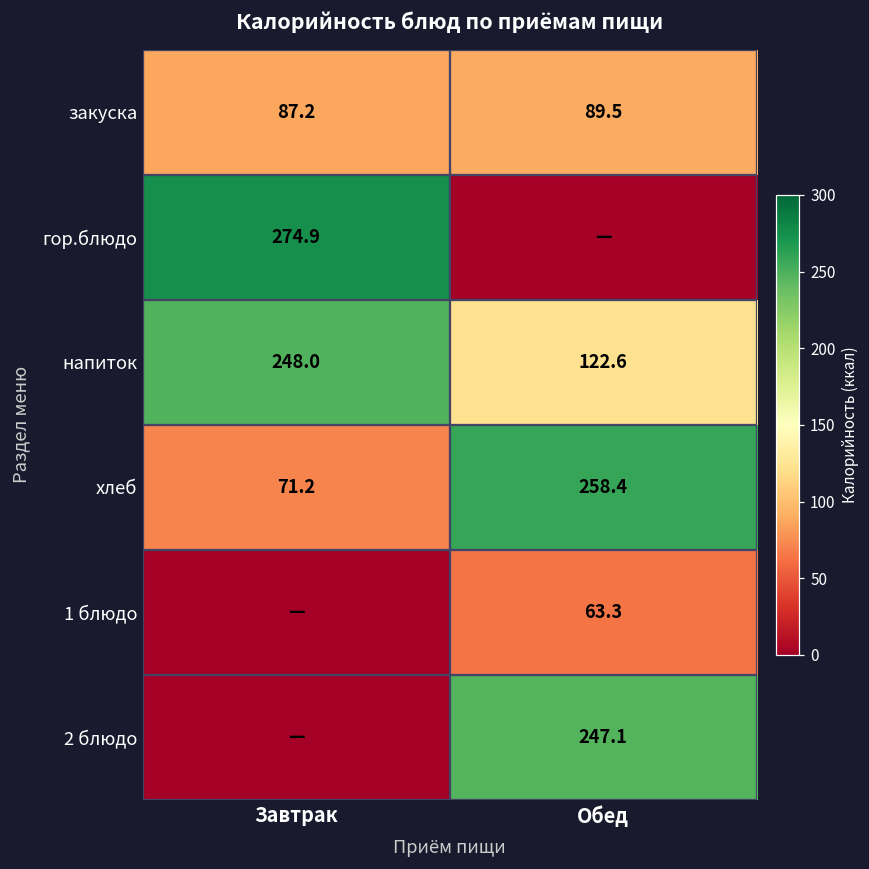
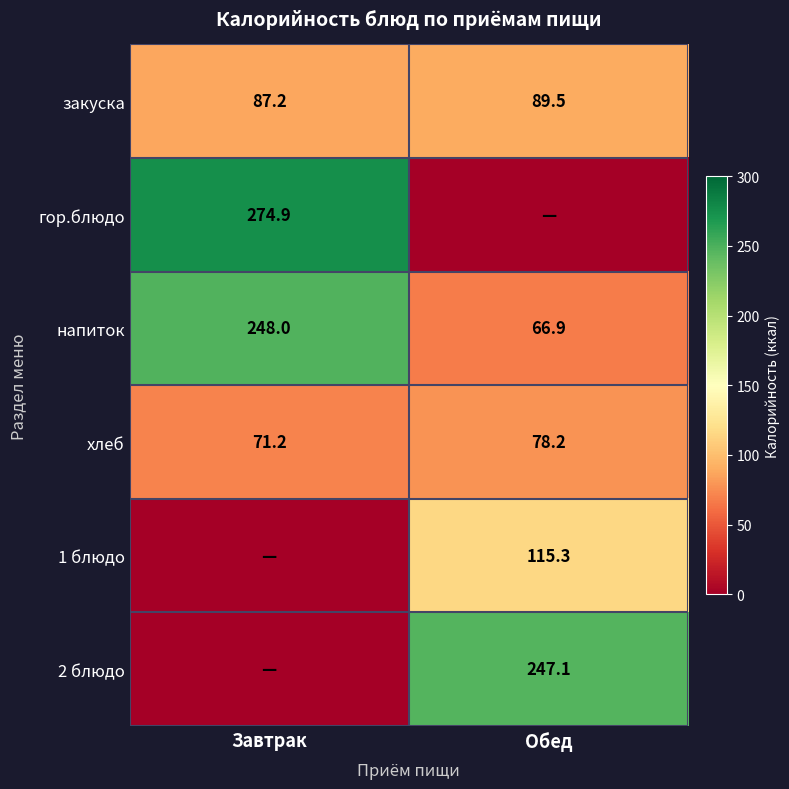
напиток, Обед: 122.6 -> 66.9
хлеб, Обед: 258.4 -> 78.2
1 блюдо, Обед: 63.3 -> 115.3
